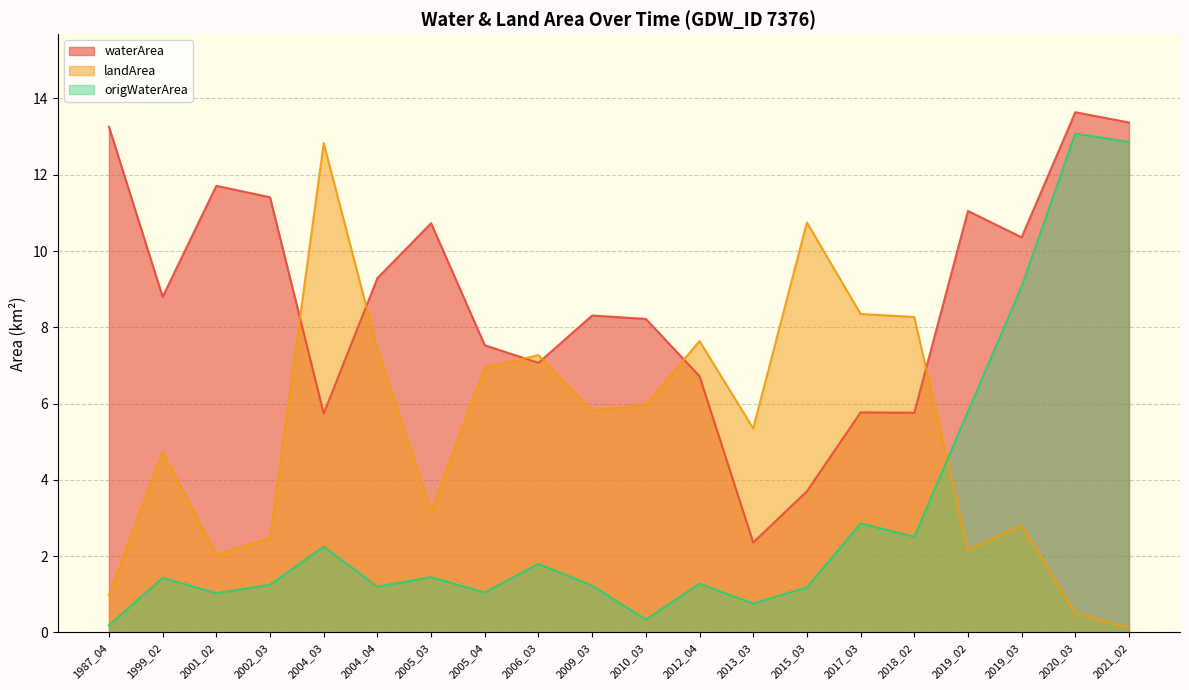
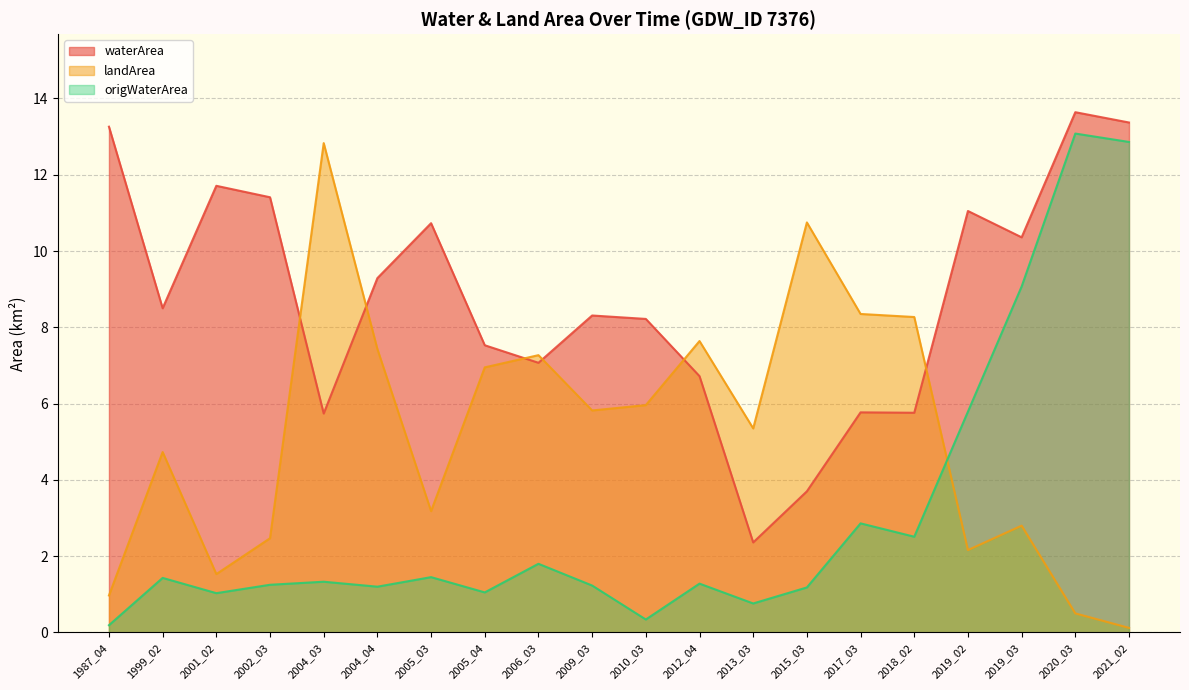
waterArea, 1999_02: 8.8 -> 8.5
landArea, 2001_02: 2.0 -> 1.5
origWaterArea, 2004_03: 2.3 -> 1.3
